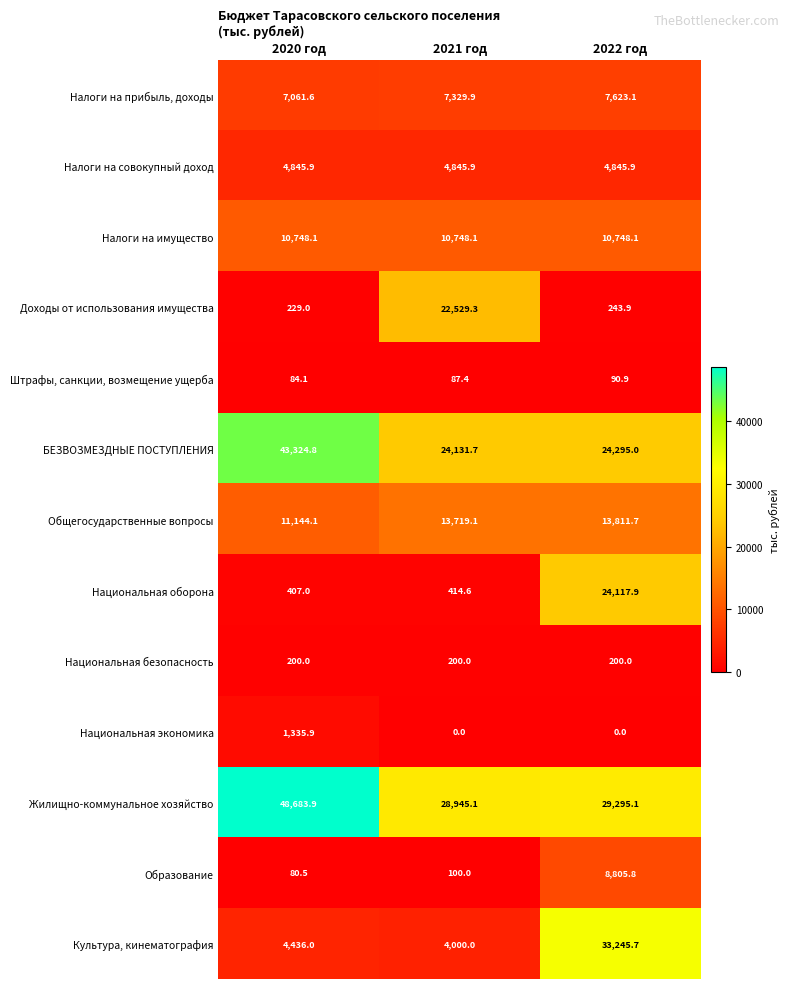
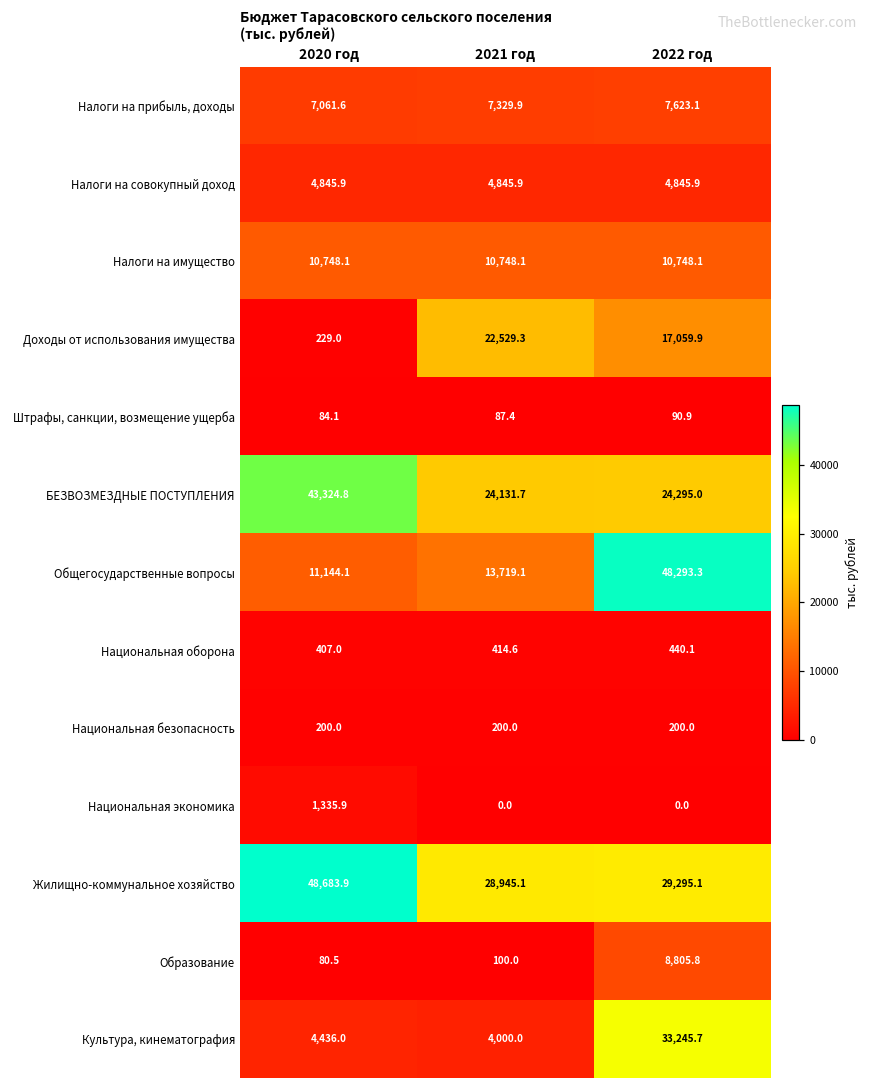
Доходы от использования имущества, 2022 год: 243.9 -> 17,059.9
Общегосударственные вопросы, 2022 год: 13,811.7 -> 48,293.3
Национальная оборона, 2022 год: 24,117.9 -> 440.1
